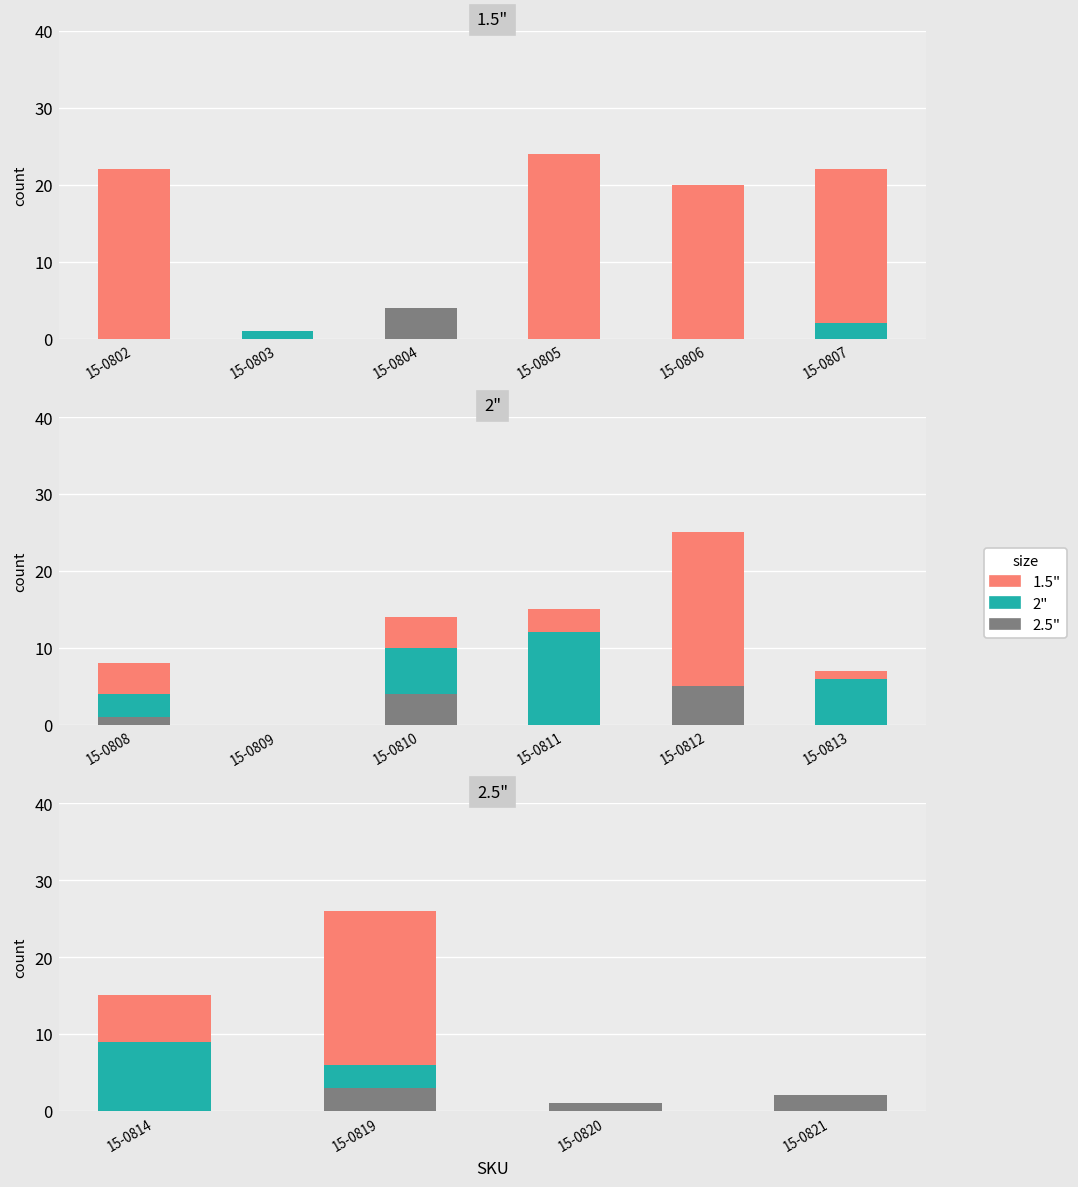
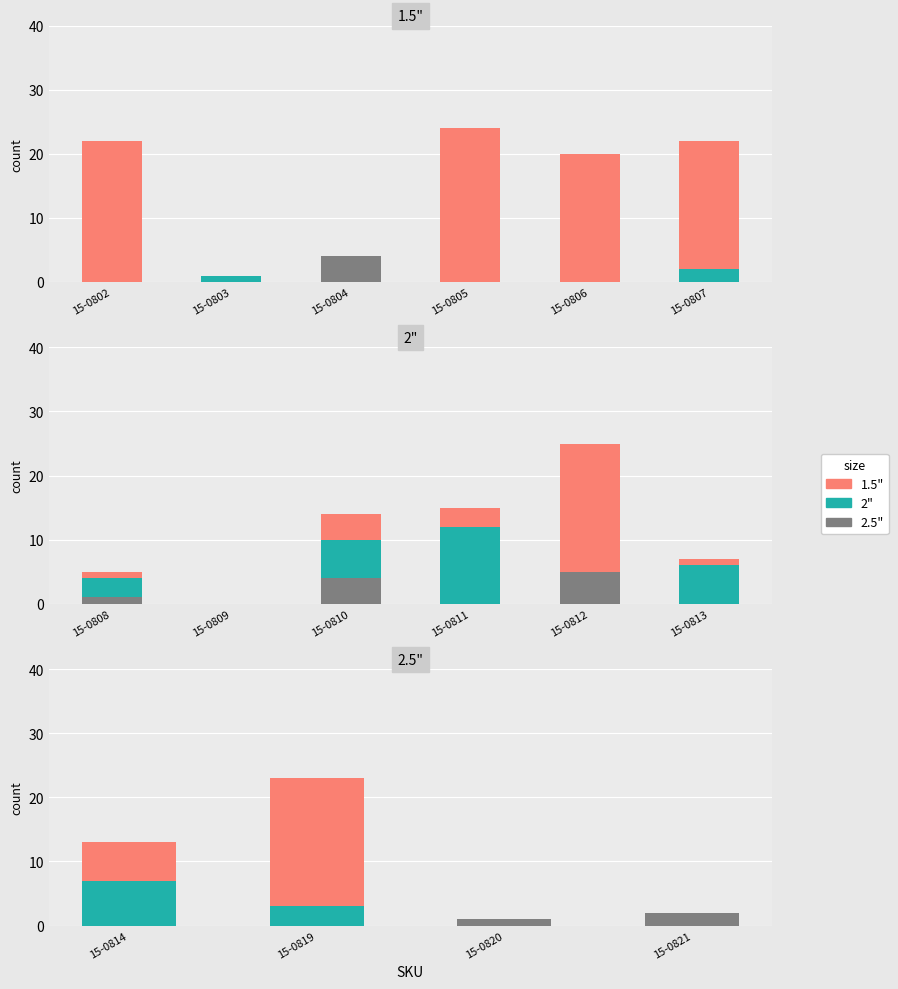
2", 1.5", 15-0808: 4 -> 1
2.5", 2", 15-0814: 9 -> 7
2.5", 2.5", 15-0819: 3 -> 0
